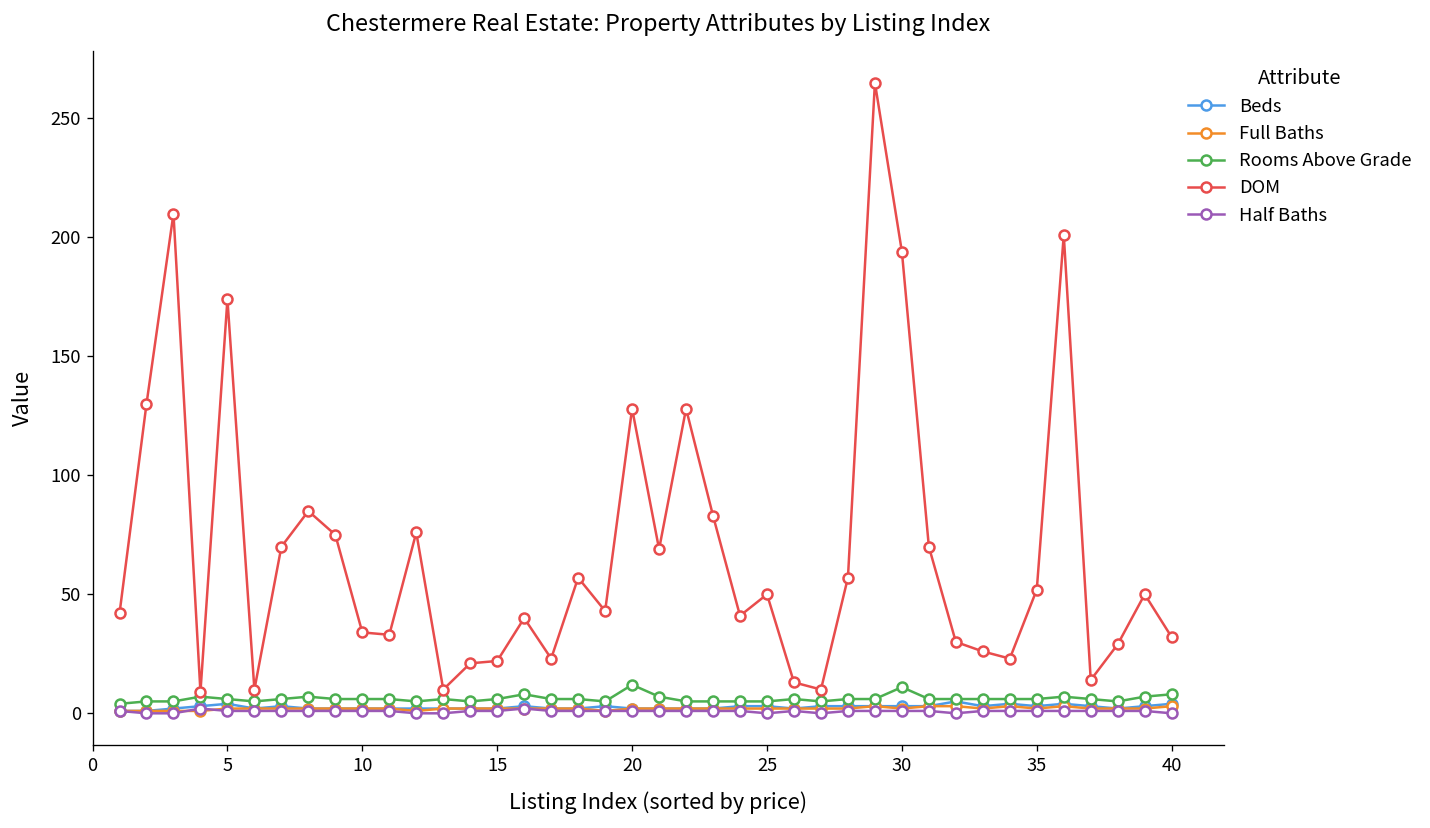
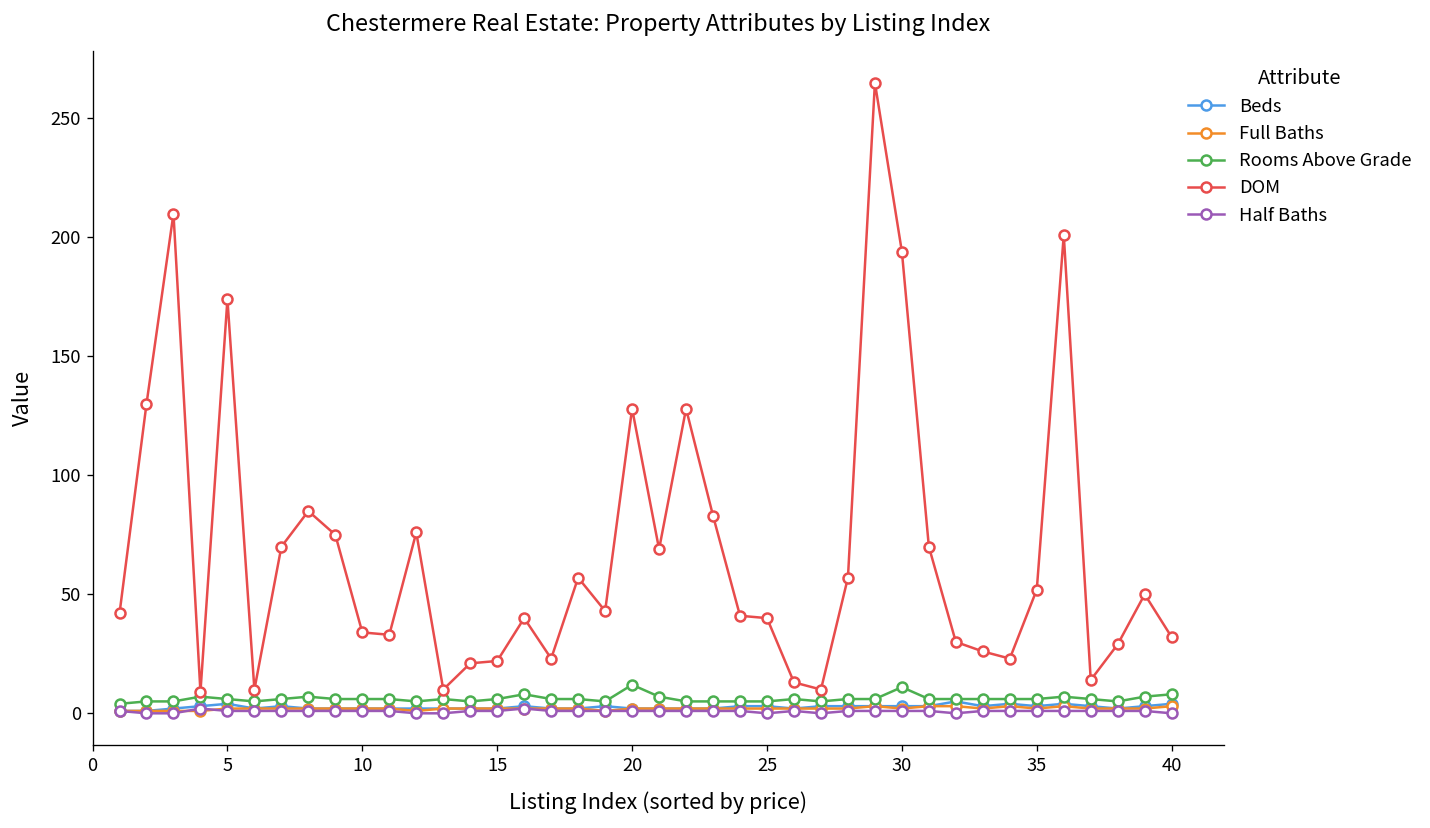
DOM, 25: 50 -> 40
